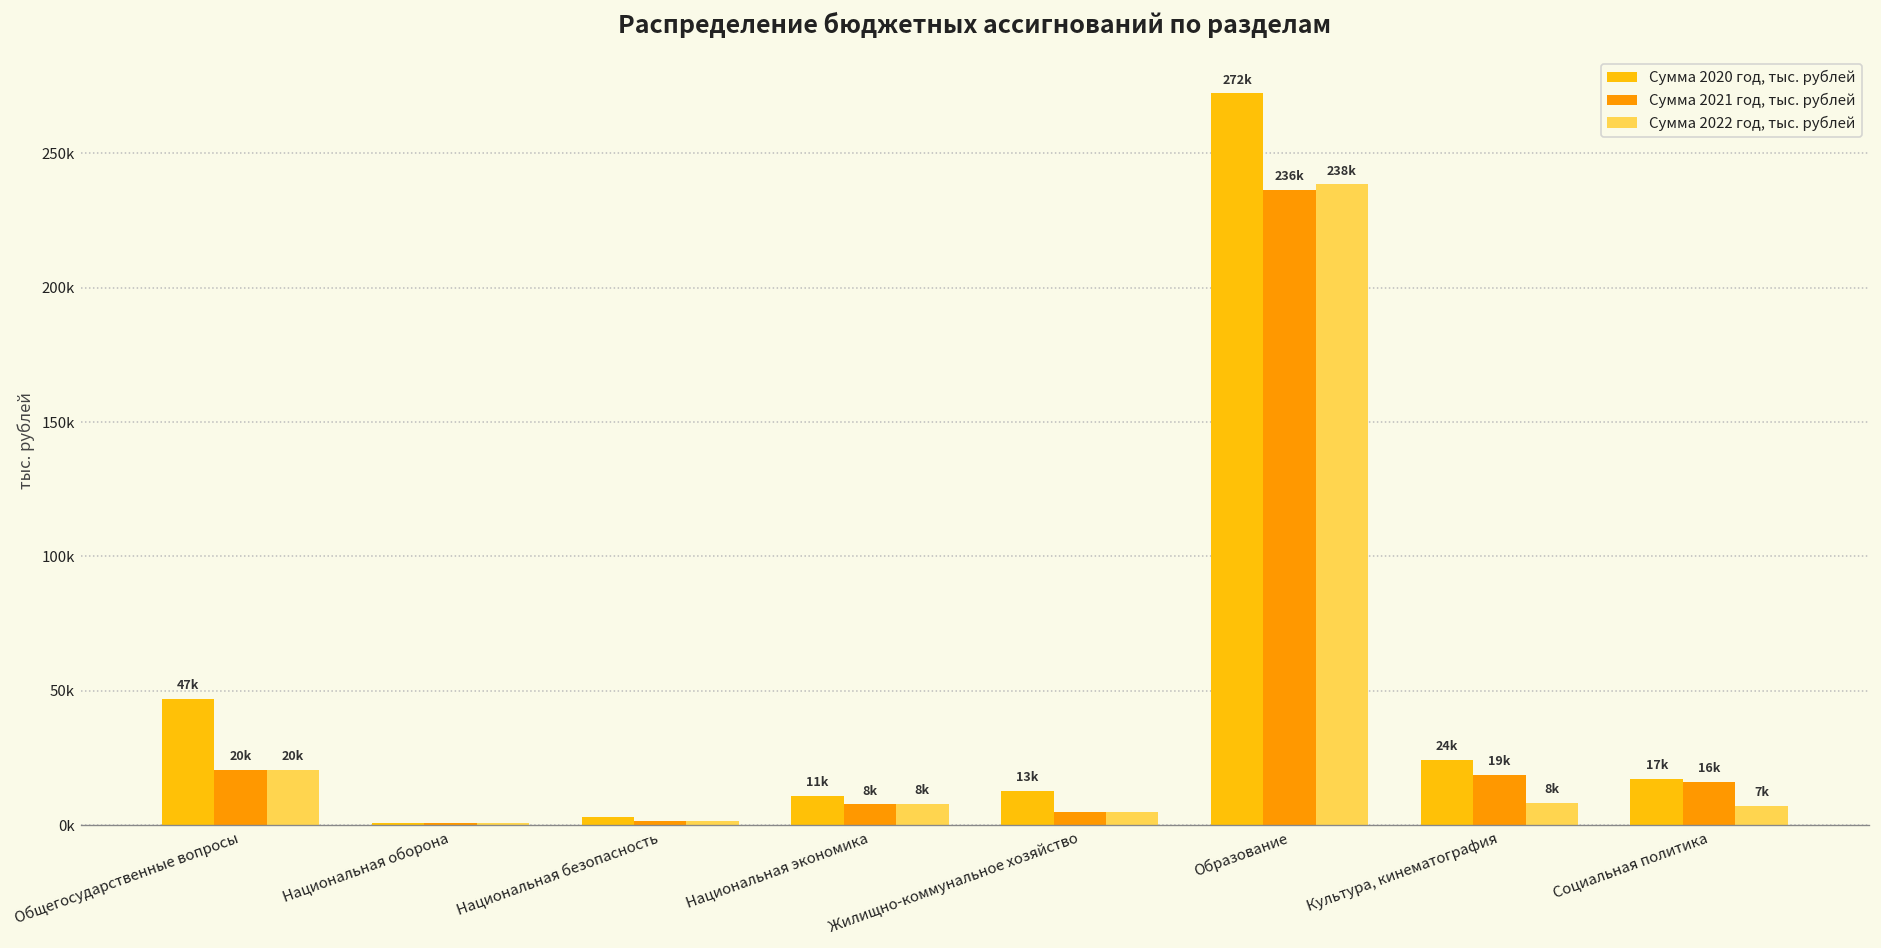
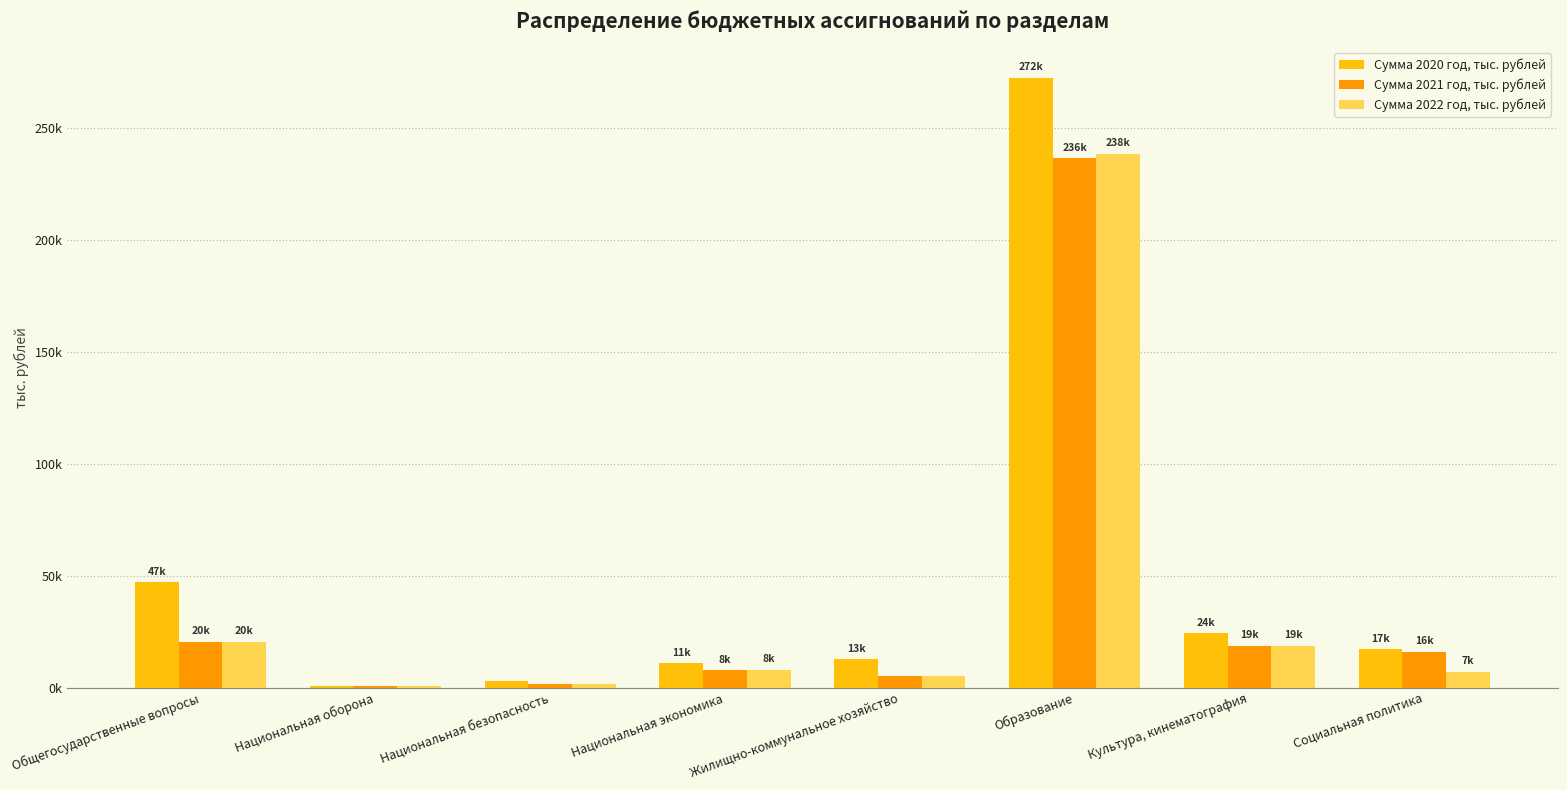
Сумма 2022 год, тыс. рублей, Культура, кинематография: 8k -> 19k
